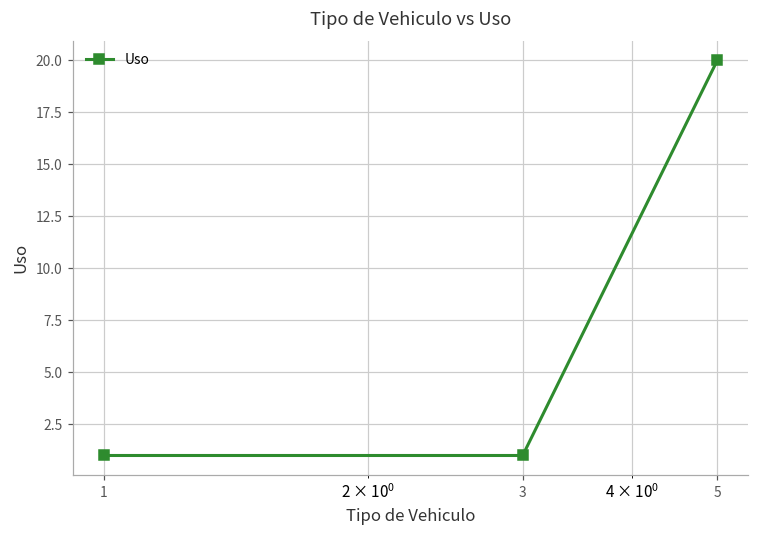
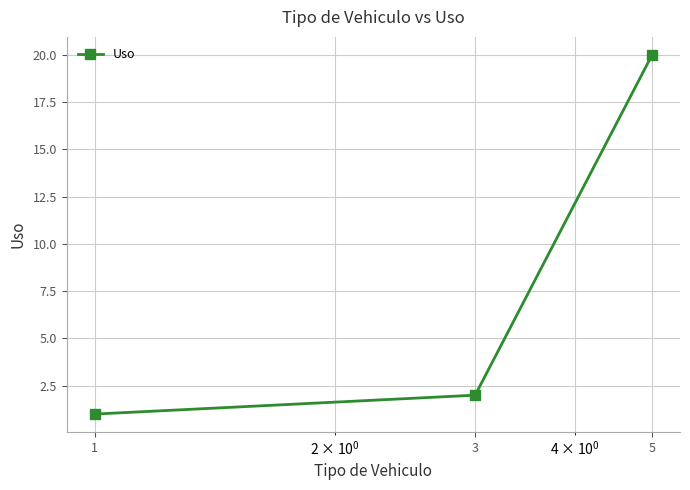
3: 1 -> 2
